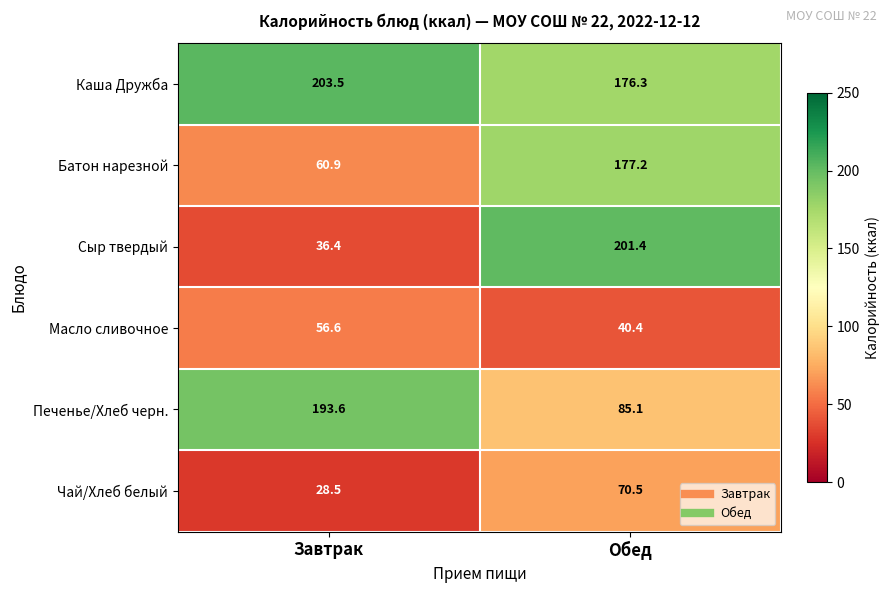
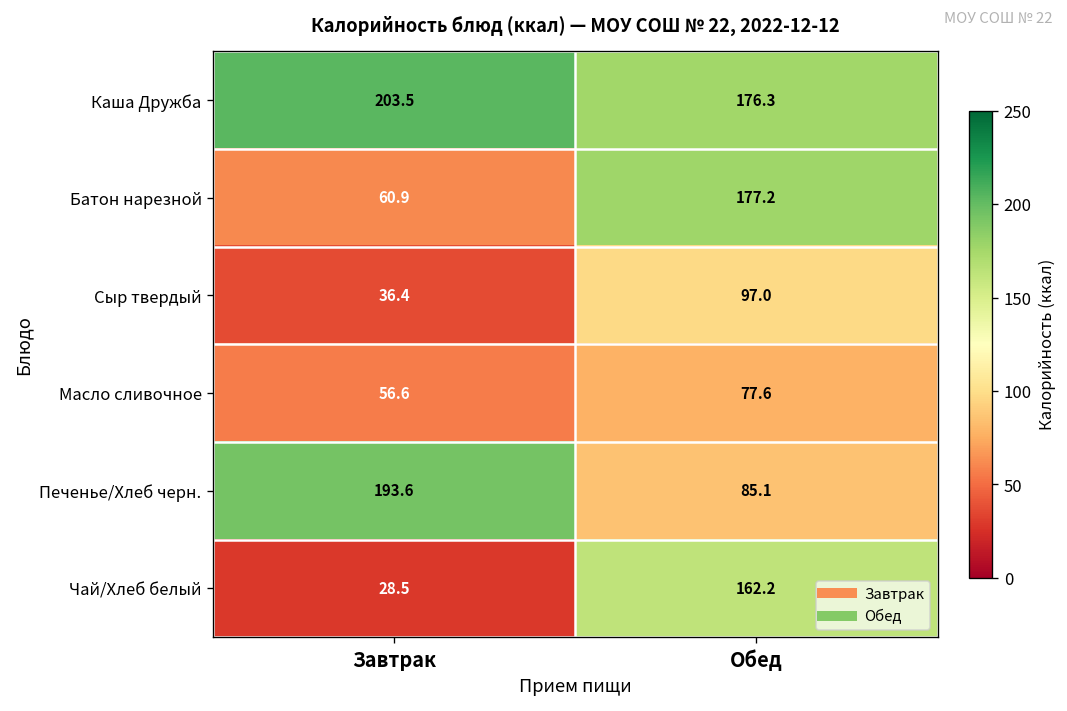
Сыр твердый, Обед: 201.4 -> 97.0
Масло сливочное, Обед: 40.4 -> 77.6
Чай/Хлеб белый, Обед: 70.5 -> 162.2
